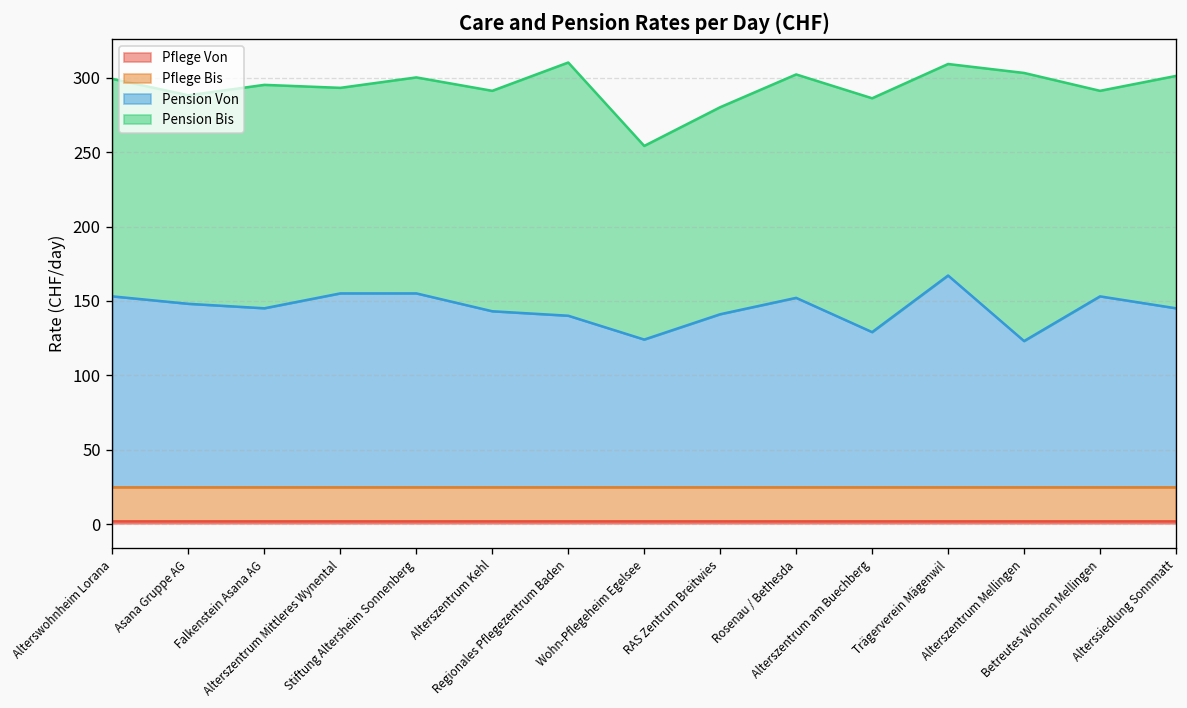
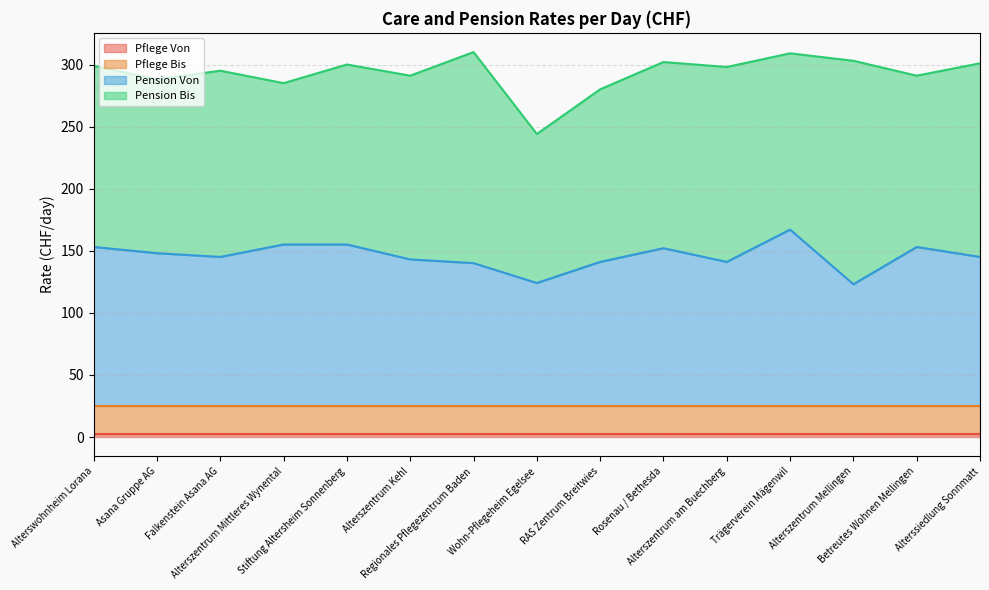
Pension Bis, Alterszentrum Mittleres Wynental: 138 -> 130
Pension Bis, Wohn-Pflegeheim Egelsee: 130 -> 120
Pension Von, Alterszentrum am Buechberg: 129 -> 141
